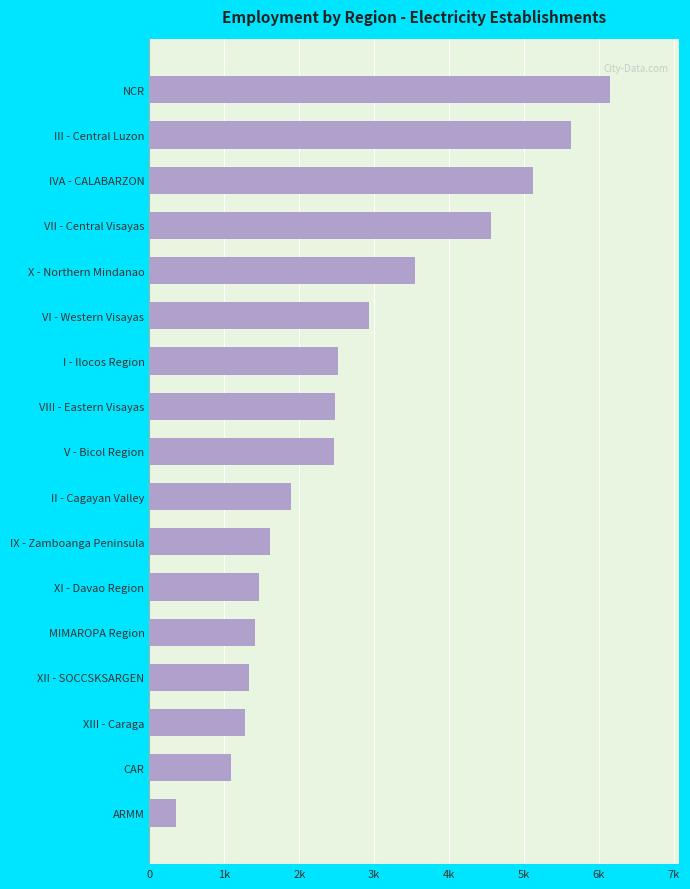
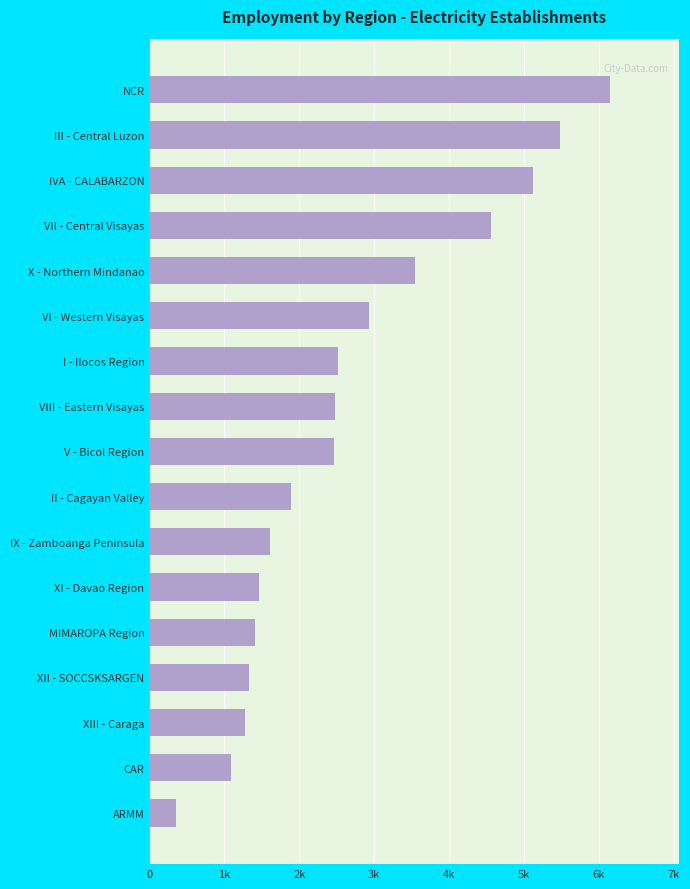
III - Central Luzon: 5600 -> 5500
